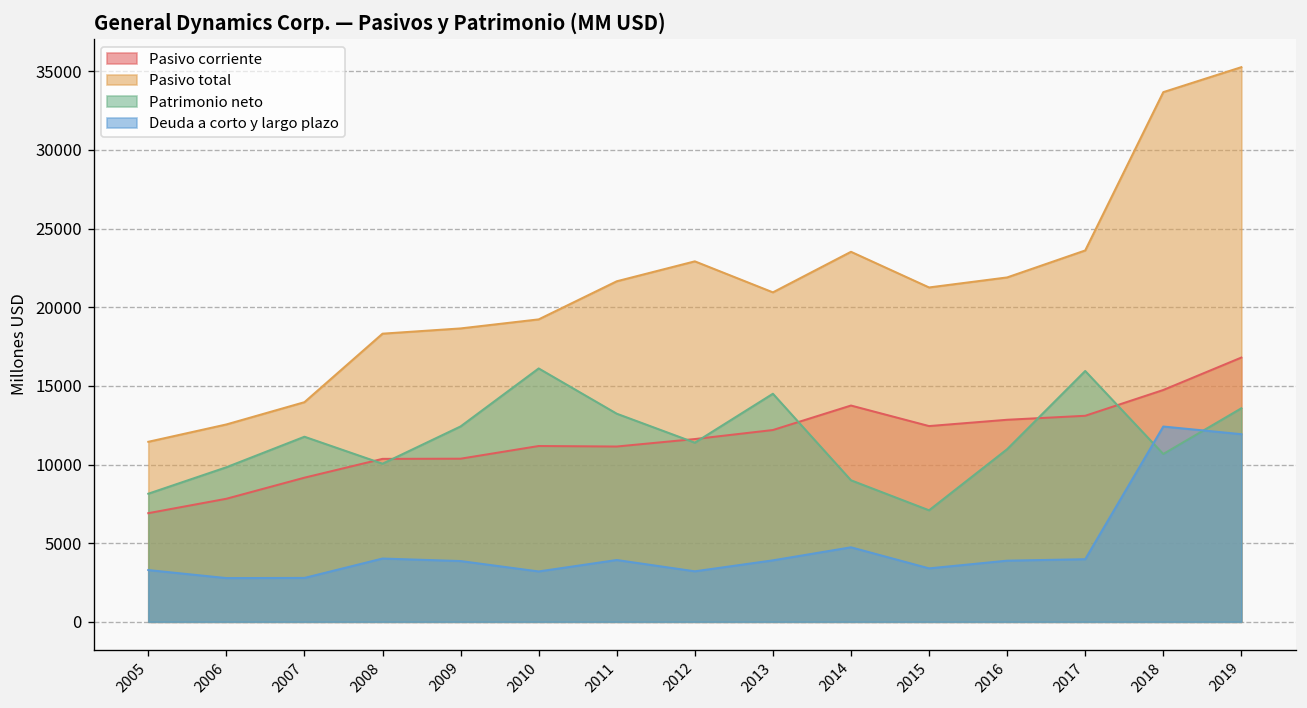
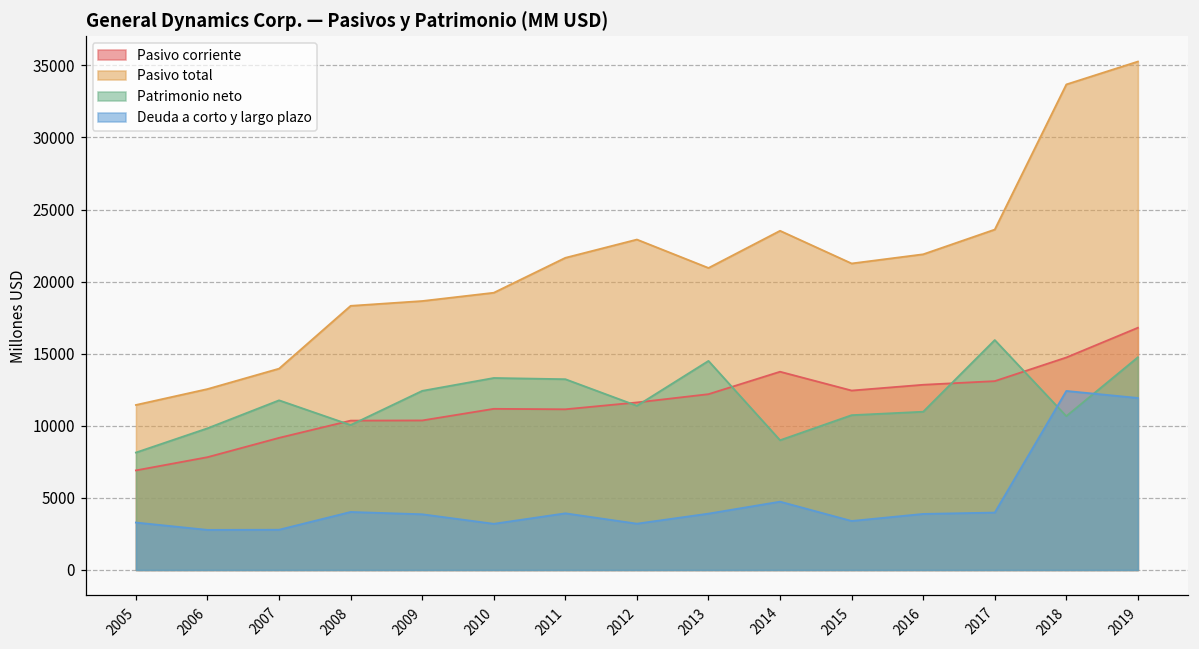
Patrimonio neto, 2010: 16100 -> 13300
Patrimonio neto, 2015: 7100 -> 10700
Patrimonio neto, 2019: 13600 -> 14800
